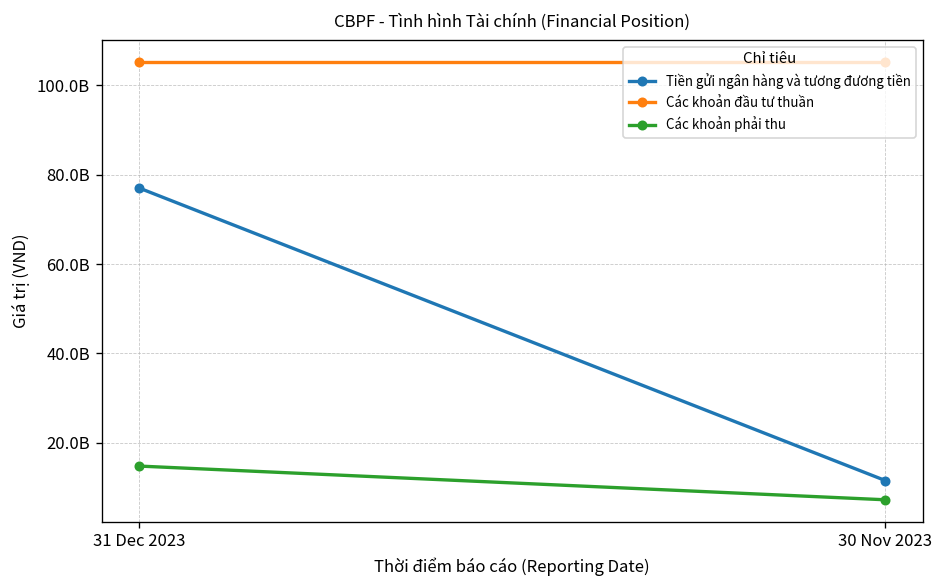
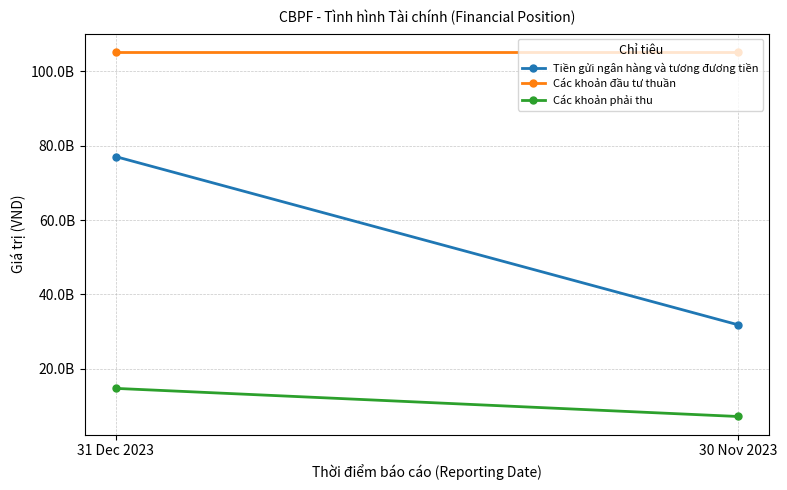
Tiền gửi ngân hàng và tương đương tiền, 30 Nov 2023: 12000000000 -> 32000000000
